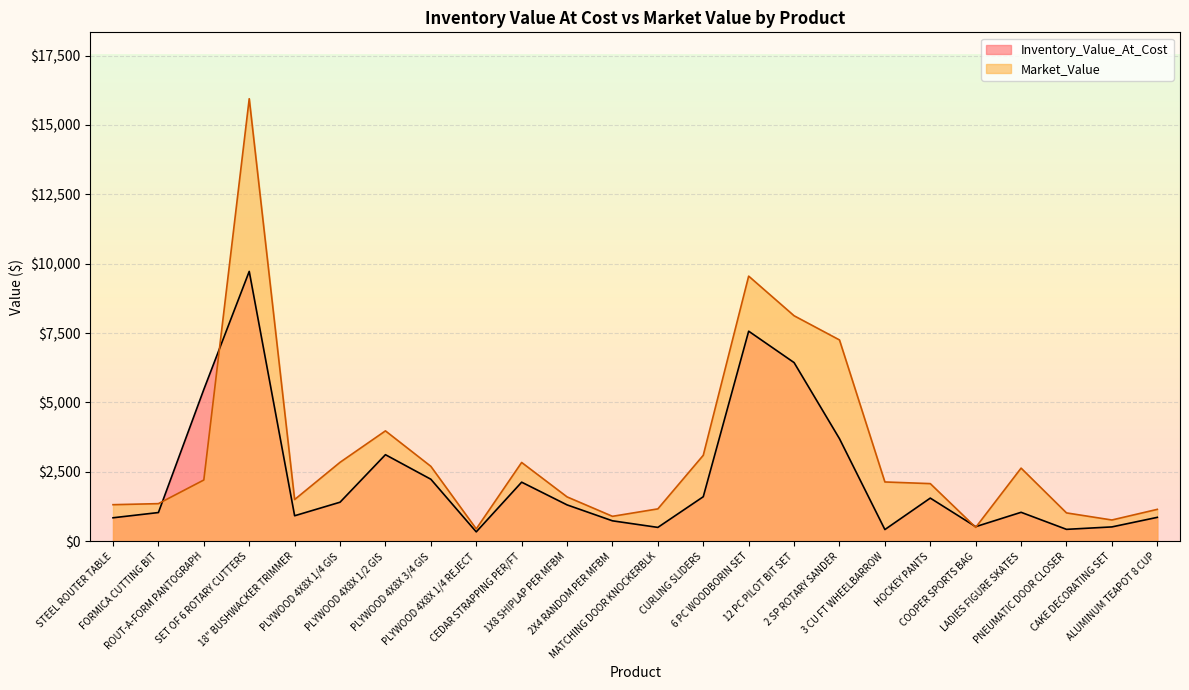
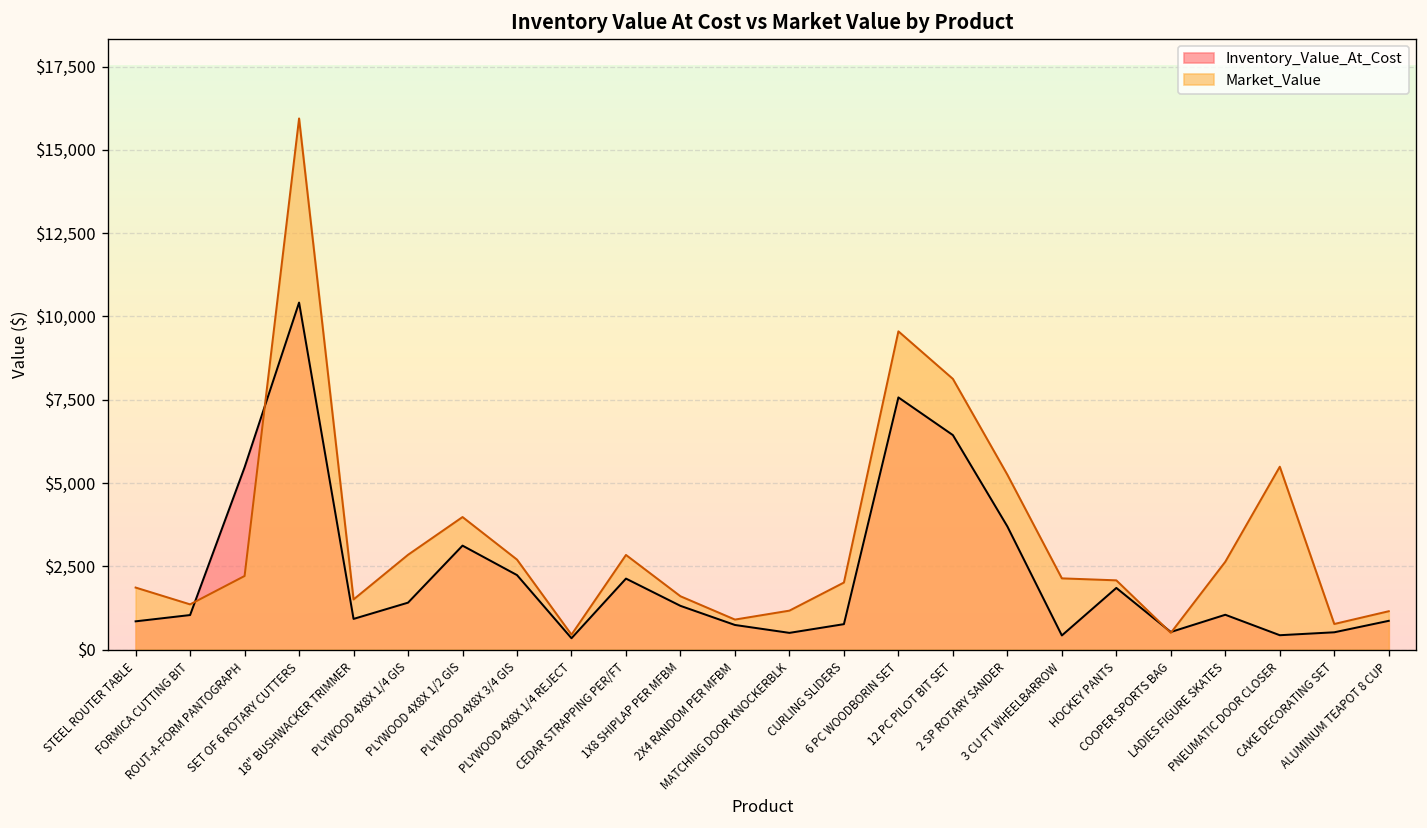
Market_Value, STEEL ROUTER TABLE: $1,300 -> $1,900
Inventory_Value_At_Cost, SET OF 6 ROTARY CUTTERS: $9,700 -> $10,400
Inventory_Value_At_Cost, CURLING SLIDERS: $1,600 -> $800
Market_Value, CURLING SLIDERS: $3,100 -> $2,000
Market_Value, 2 SP ROTARY SANDER: $7,300 -> $5,200
Inventory_Value_At_Cost, HOCKEY PANTS: $1,600 -> $1,900
Market_Value, PNEUMATIC DOOR CLOSER: $1,000 -> $5,500
